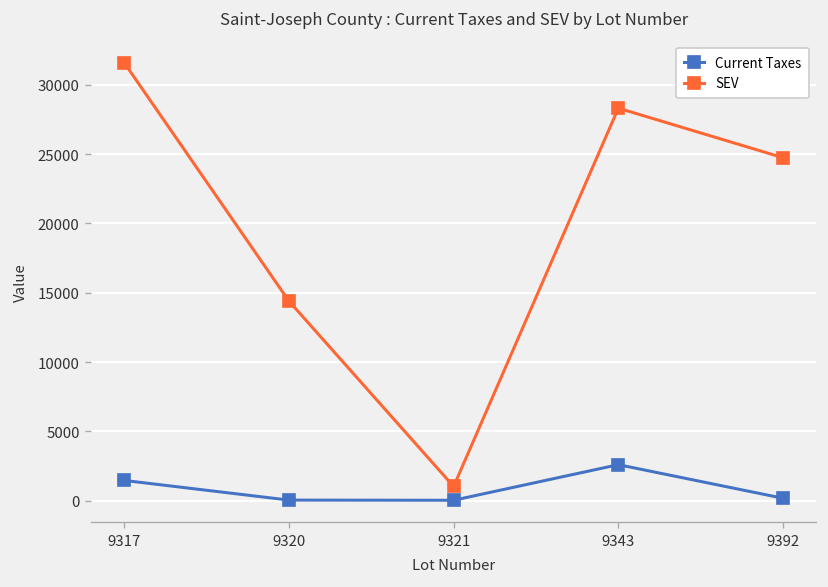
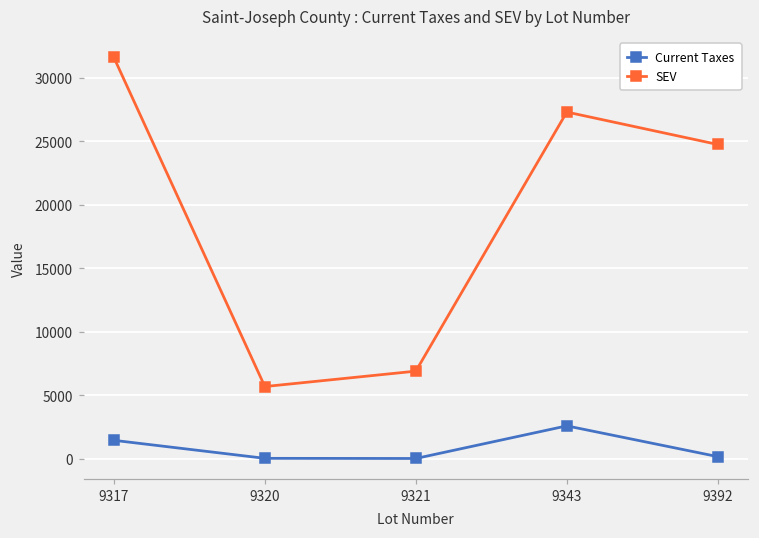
SEV, 9320: 14400 -> 5700
SEV, 9321: 1000 -> 6900
SEV, 9343: 28300 -> 27300
